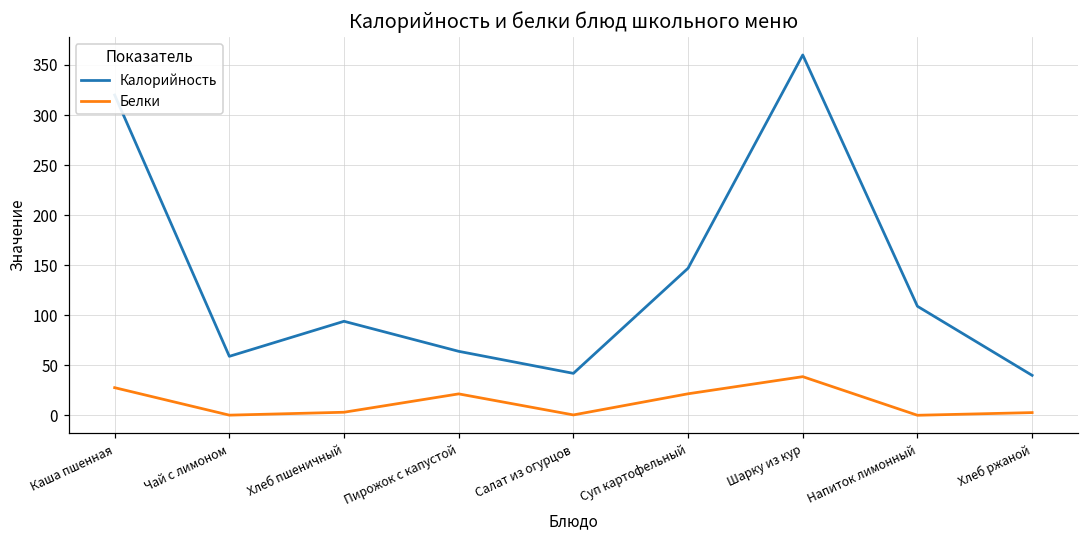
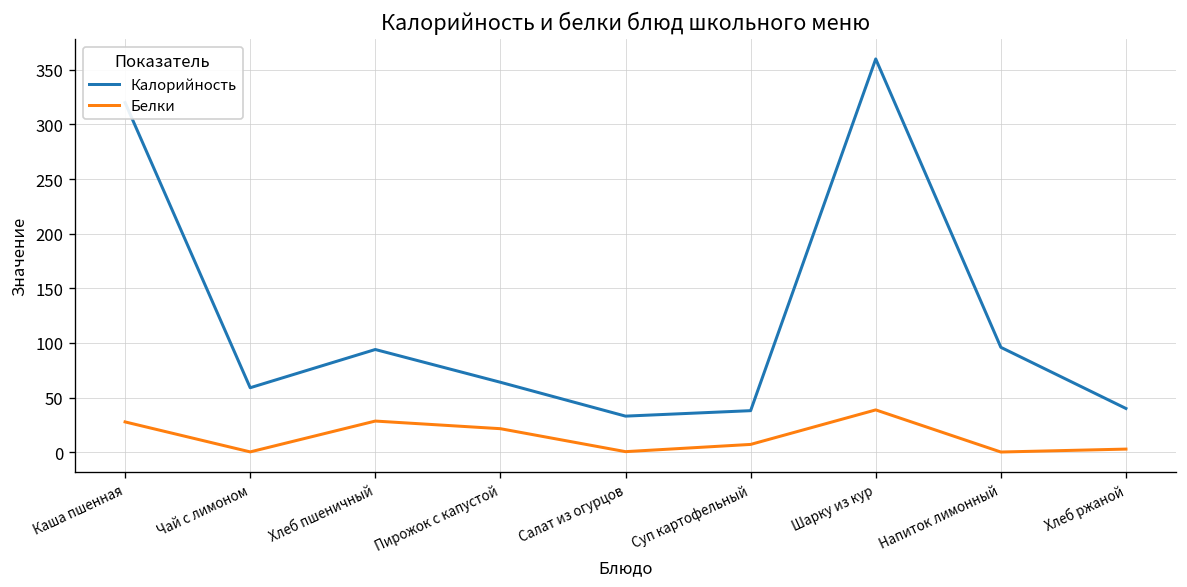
Белки, Хлеб пшеничный: 0 -> 30
Калорийность, Салат из огурцов: 40 -> 30
Калорийность, Суп картофельный: 150 -> 40
Белки, Суп картофельный: 20 -> 10
Калорийность, Напиток лимонный: 110 -> 100
